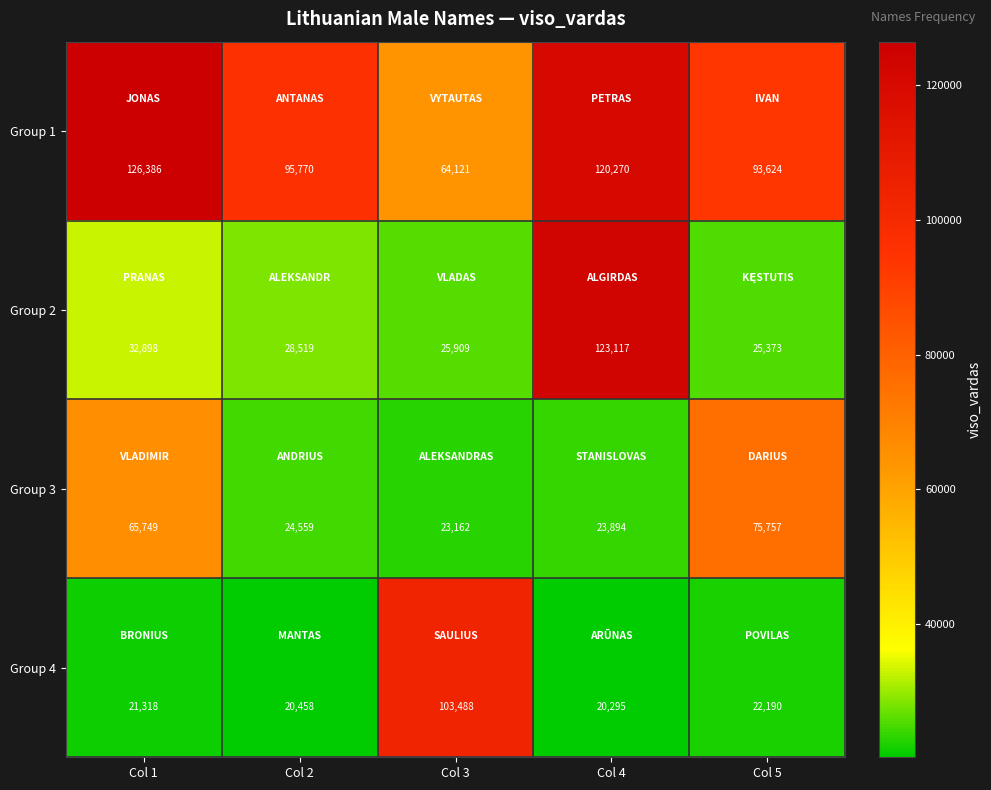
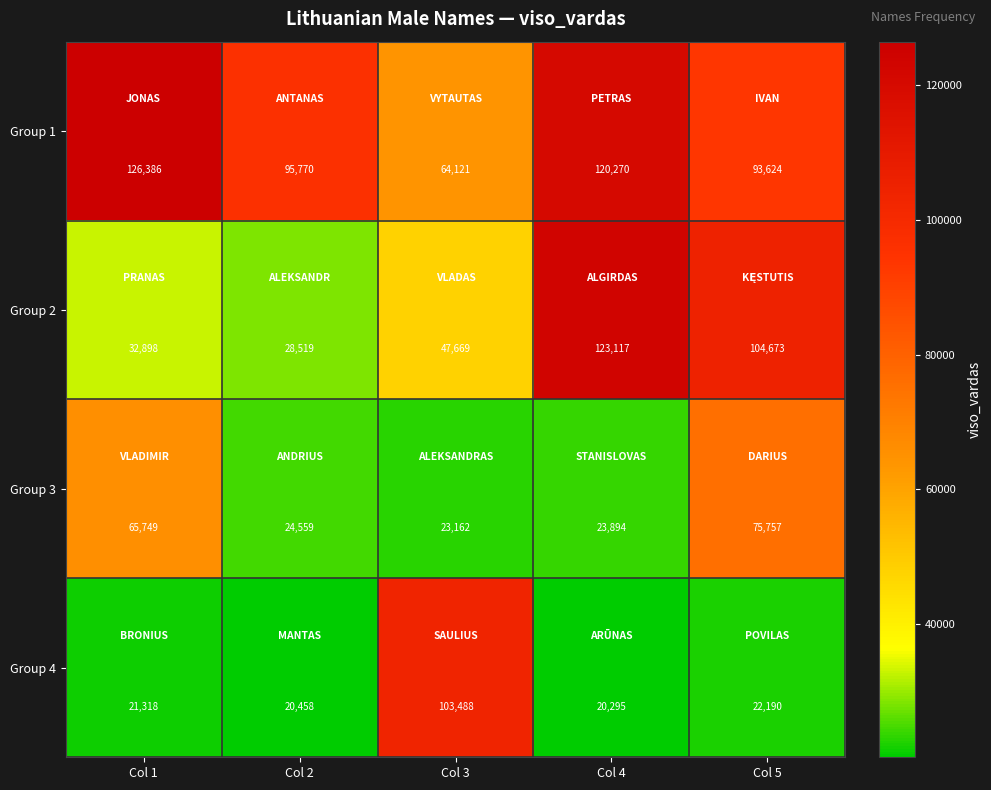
Group 2, Col 3: 25,909 -> 47,669
Group 2, Col 5: 25,373 -> 104,673
